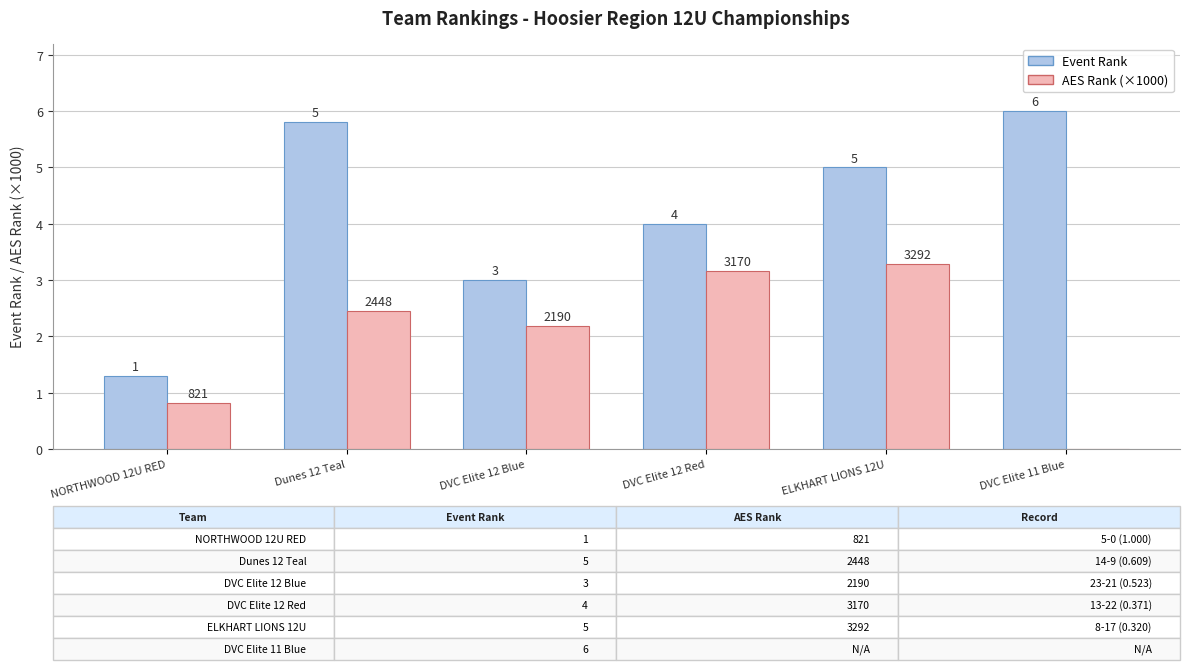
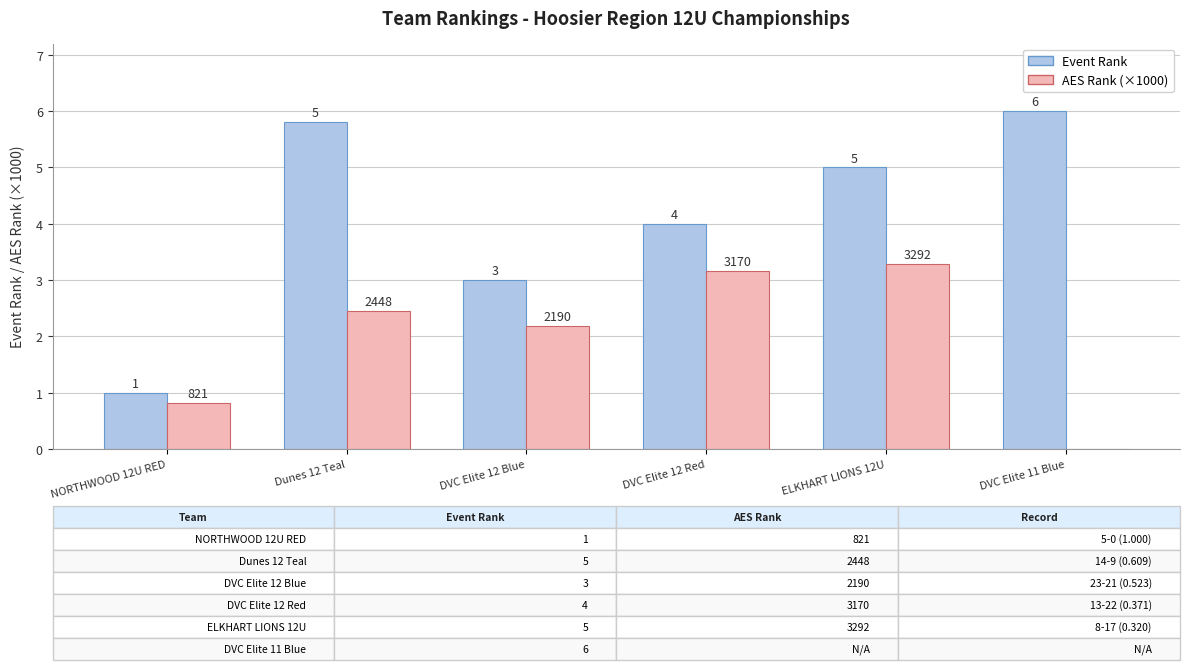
Event Rank, NORTHWOOD 12U RED: 1.3 -> 1.0
